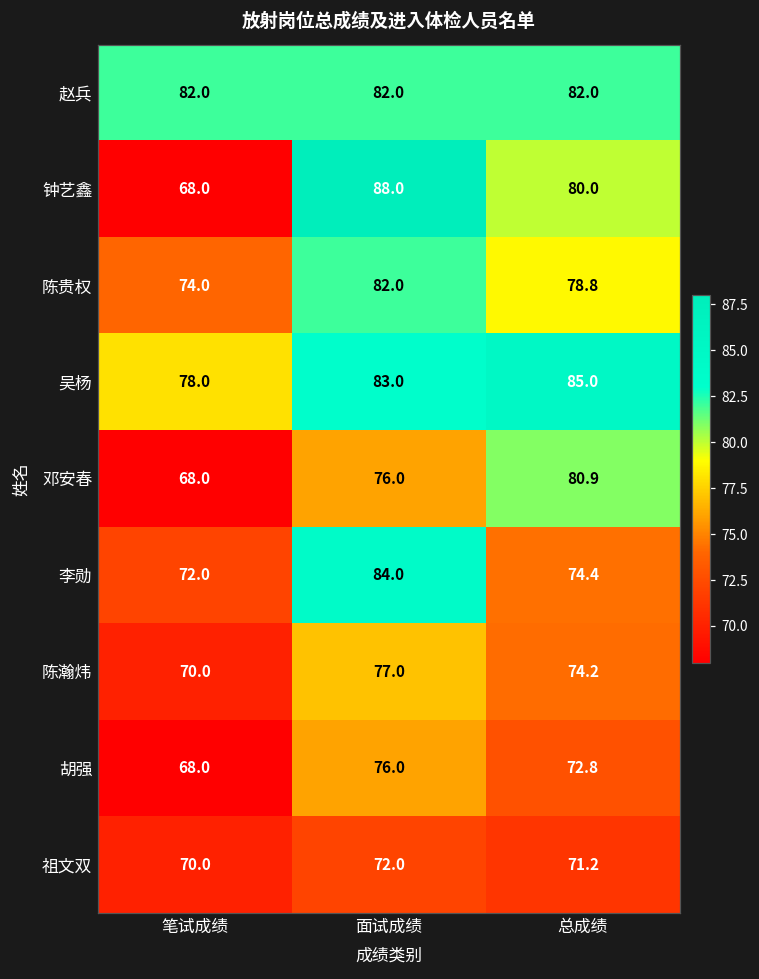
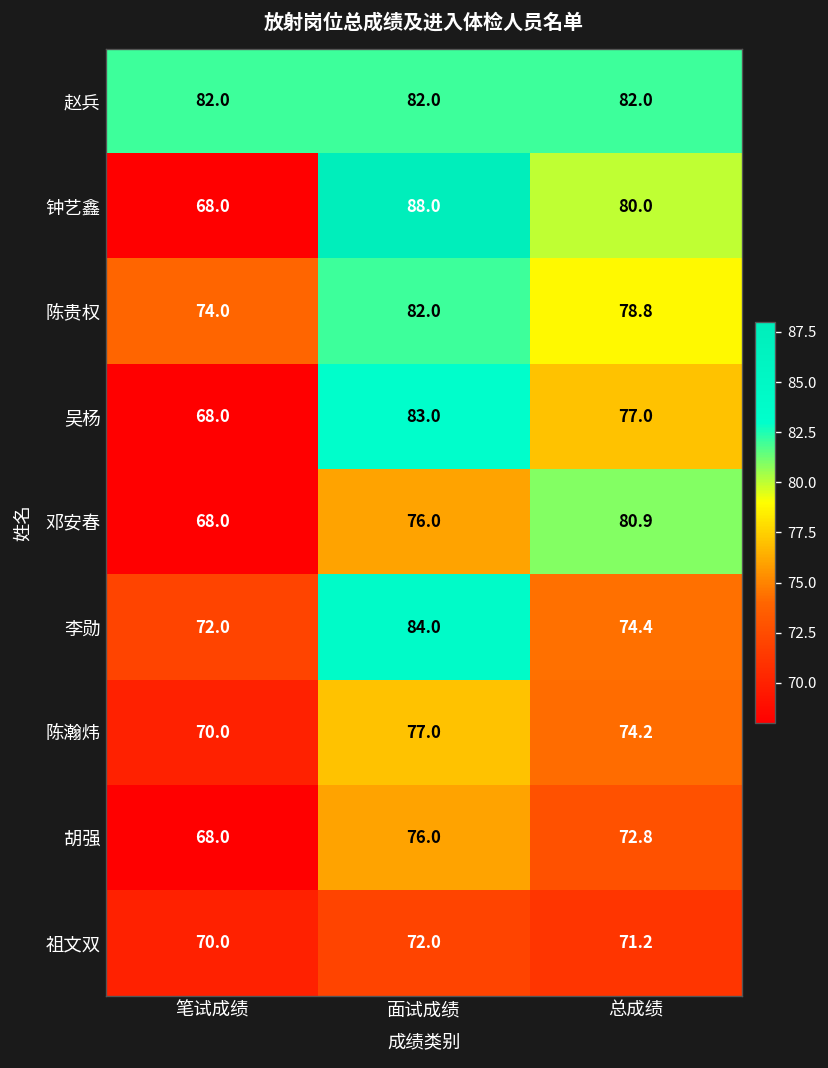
吴杨, 笔试成绩: 78.0 -> 68.0
吴杨, 总成绩: 85.0 -> 77.0
